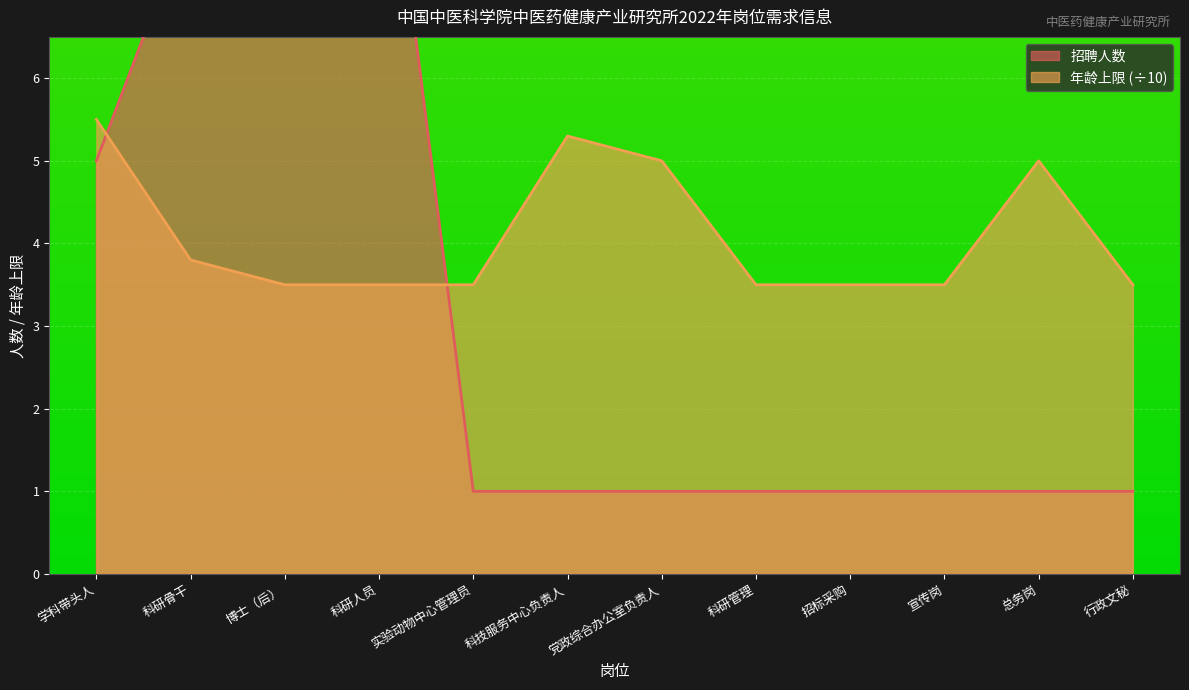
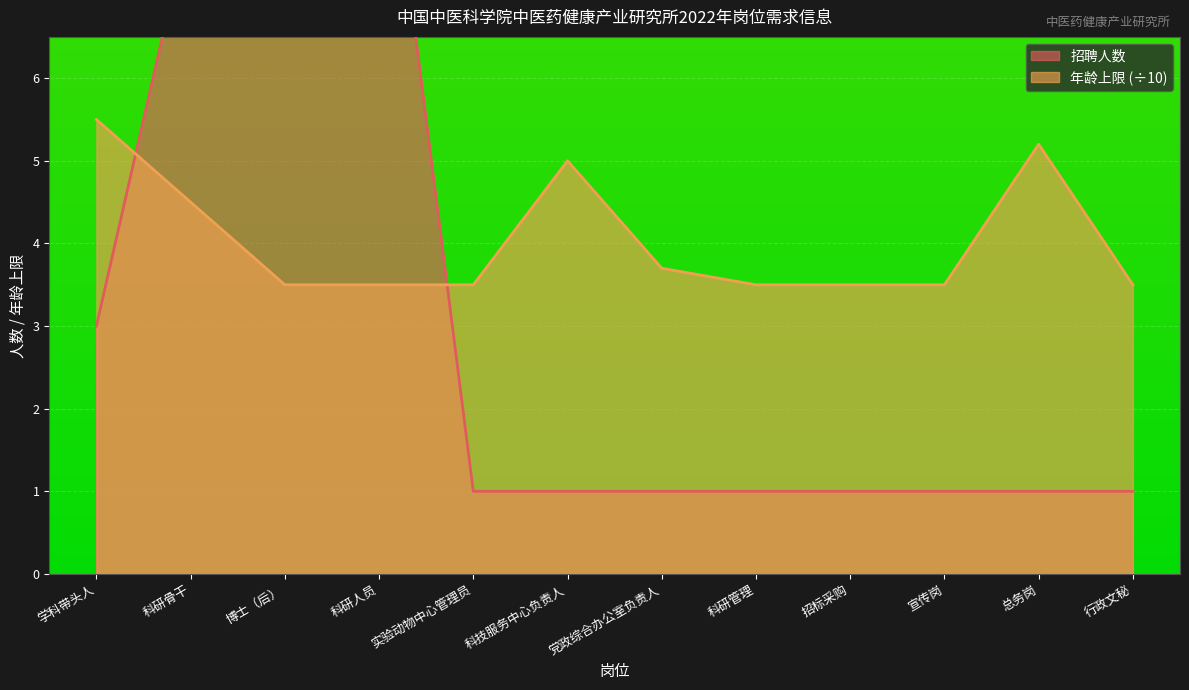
招聘人数, 学科带头人: 5 -> 3
年龄上限 (÷10), 科研骨干: 3.8 -> 4.5
年龄上限 (÷10), 科技服务中心负责人: 5.3 -> 5.0
年龄上限 (÷10), 党政综合办公室负责人: 5.0 -> 3.7
年龄上限 (÷10), 总务岗: 5.0 -> 5.2
